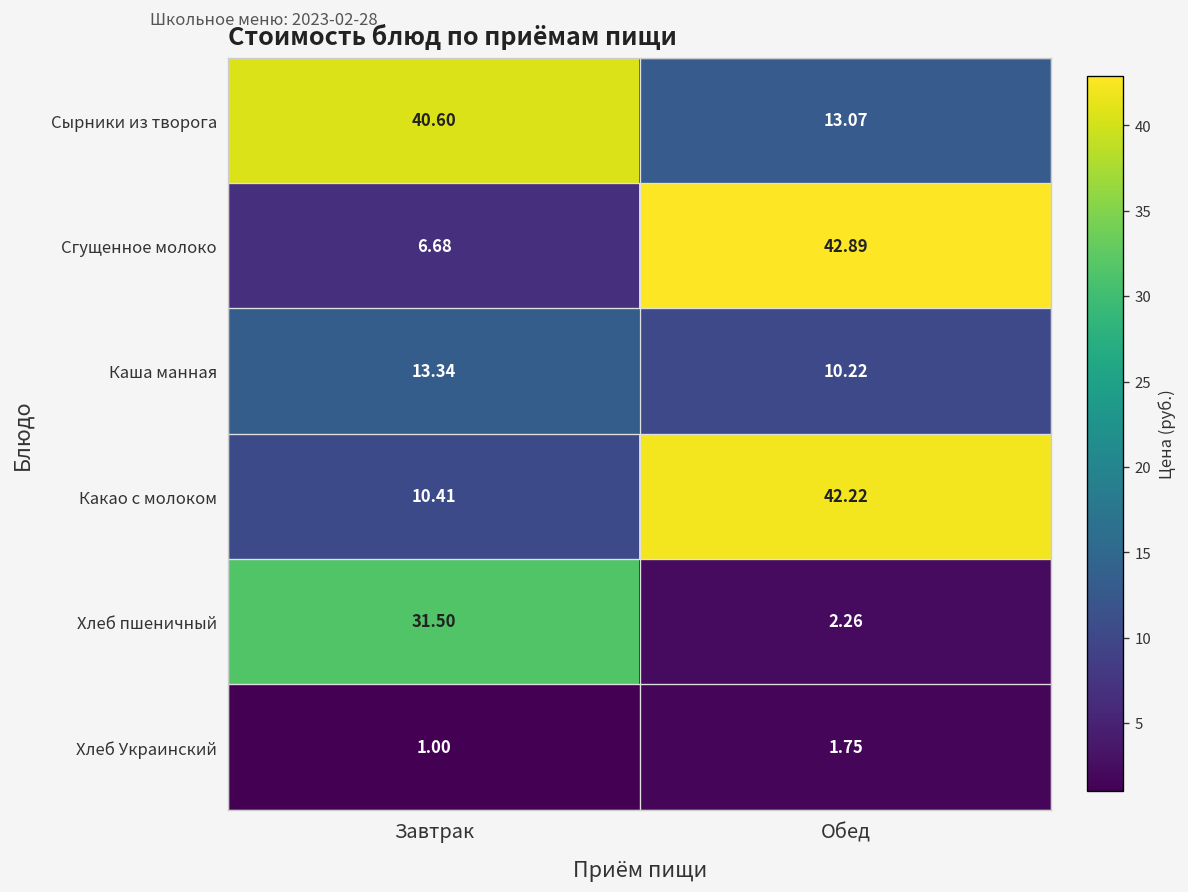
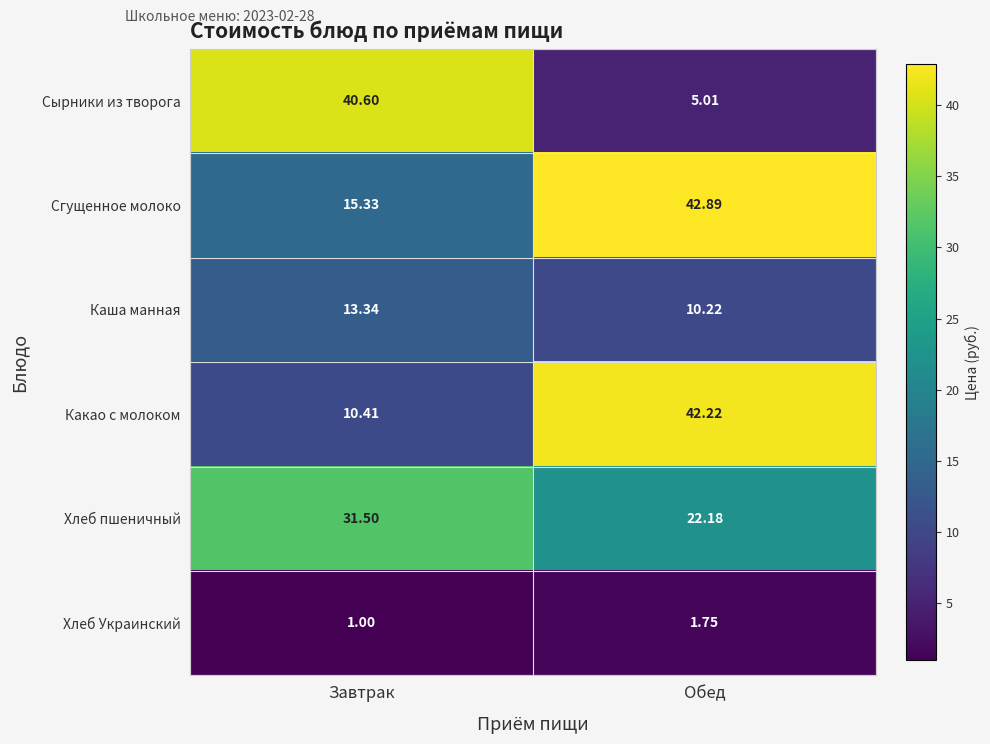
Сырники из творога, Обед: 13.07 -> 5.01
Сгущенное молоко, Завтрак: 6.68 -> 15.33
Хлеб пшеничный, Обед: 2.26 -> 22.18
